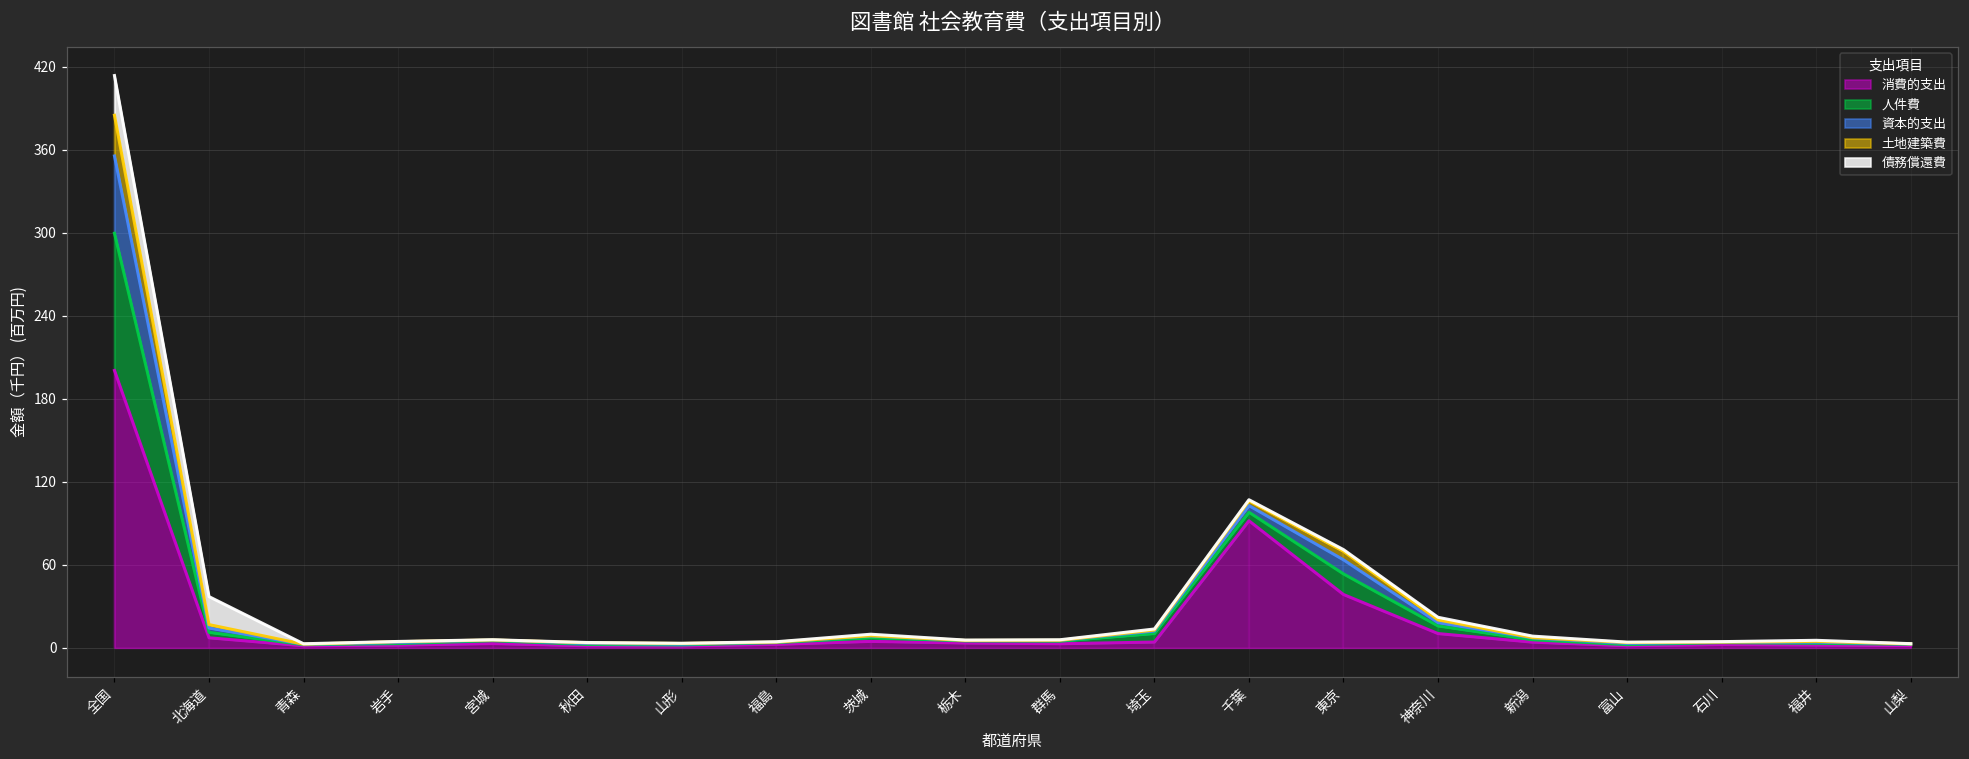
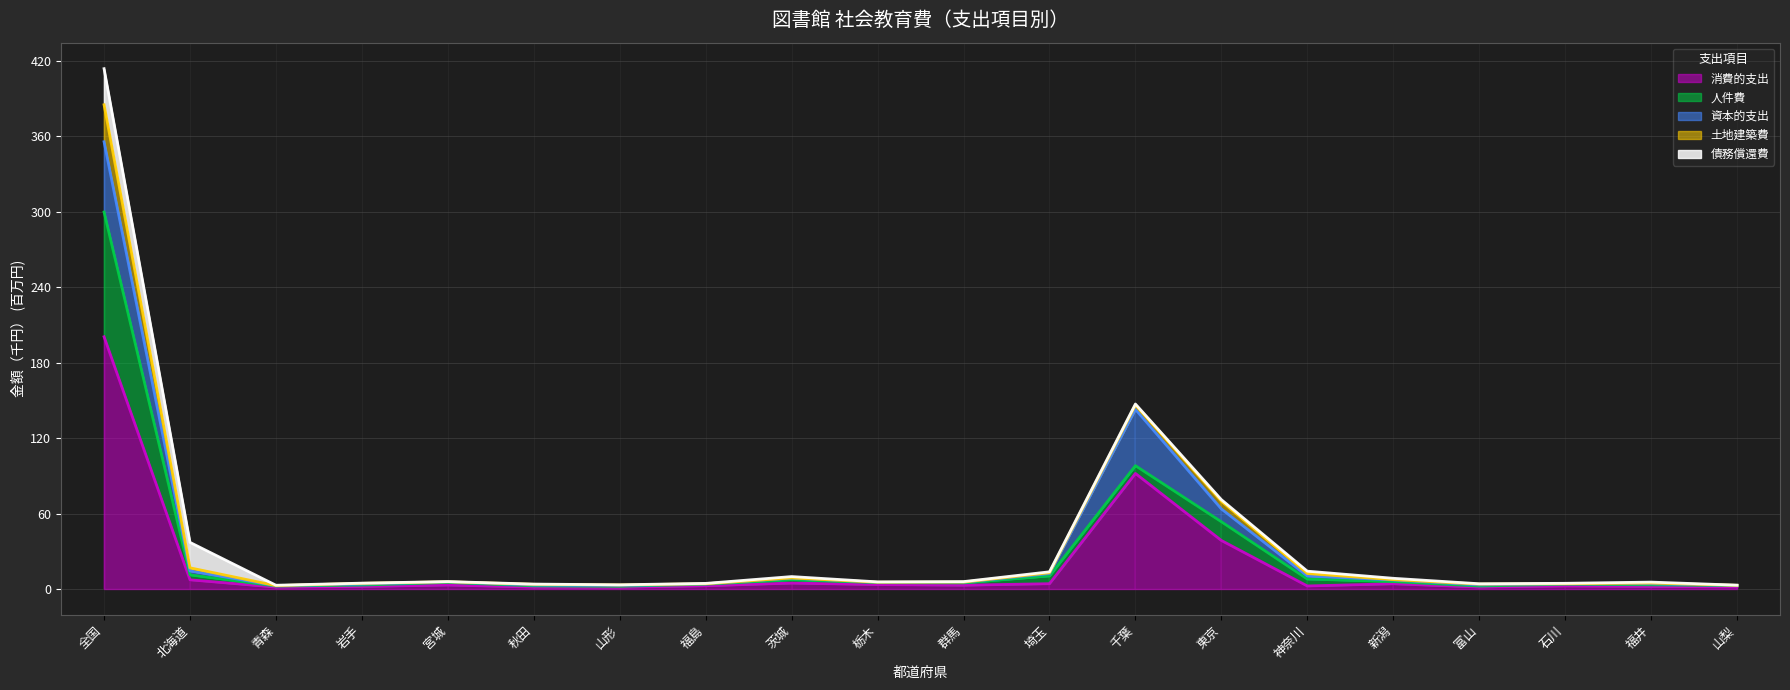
資本的支出, 千葉: 5 -> 45
消費的支出, 神奈川: 10 -> 2
